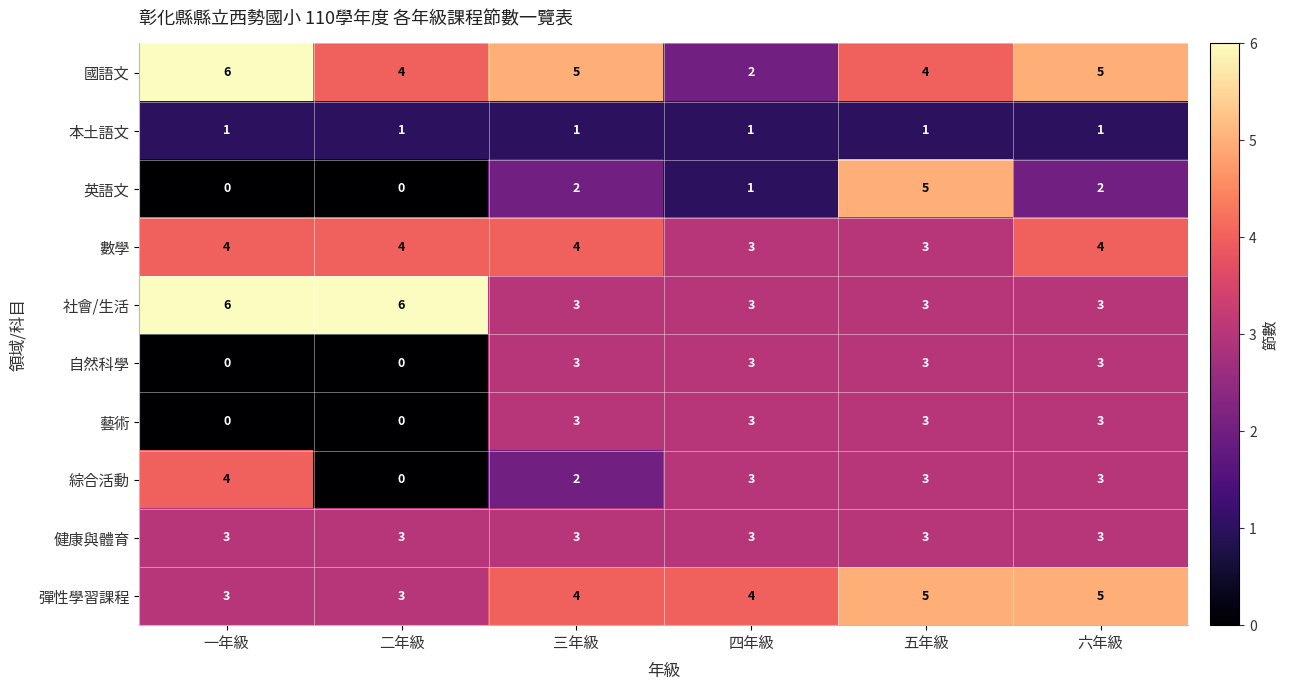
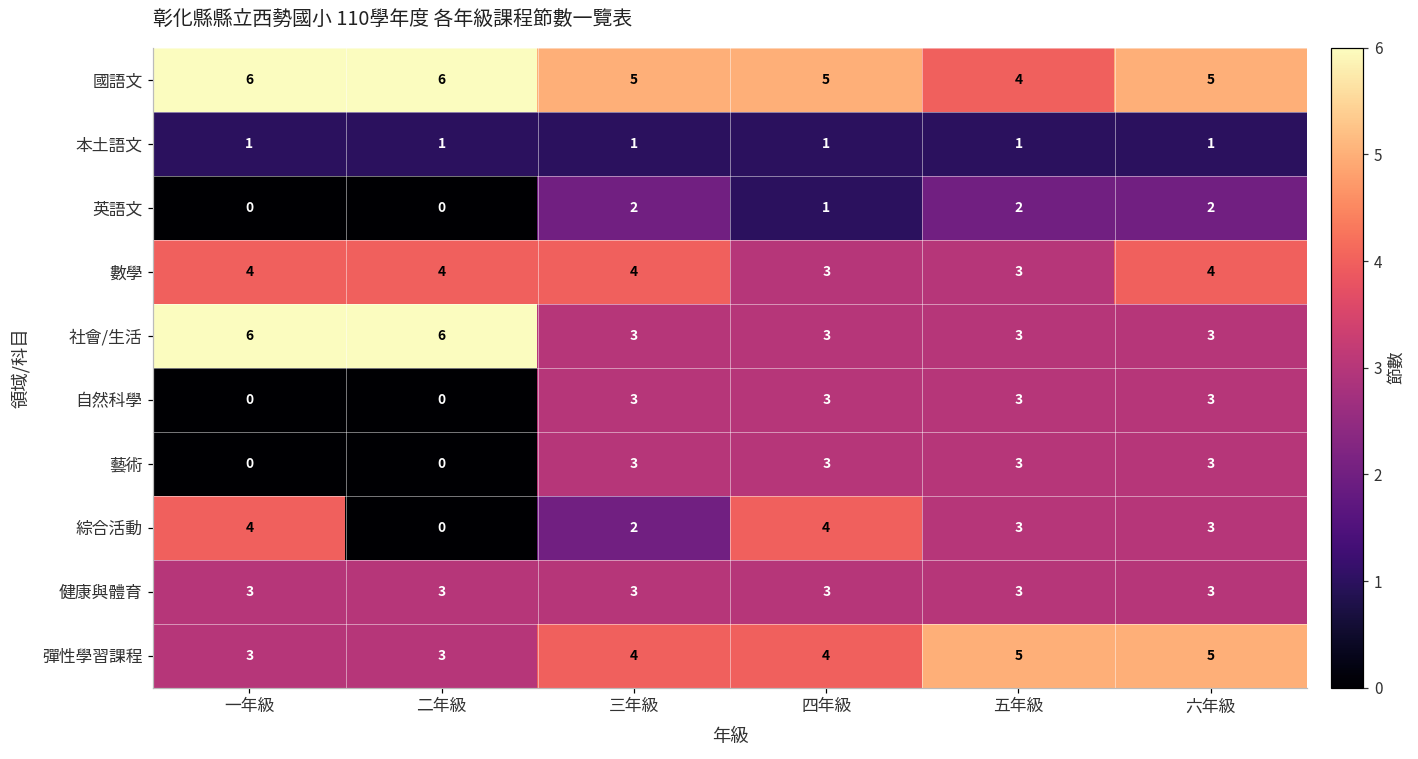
國語文, 二年級: 4 -> 6
國語文, 四年級: 2 -> 5
英語文, 五年級: 5 -> 2
綜合活動, 四年級: 3 -> 4
